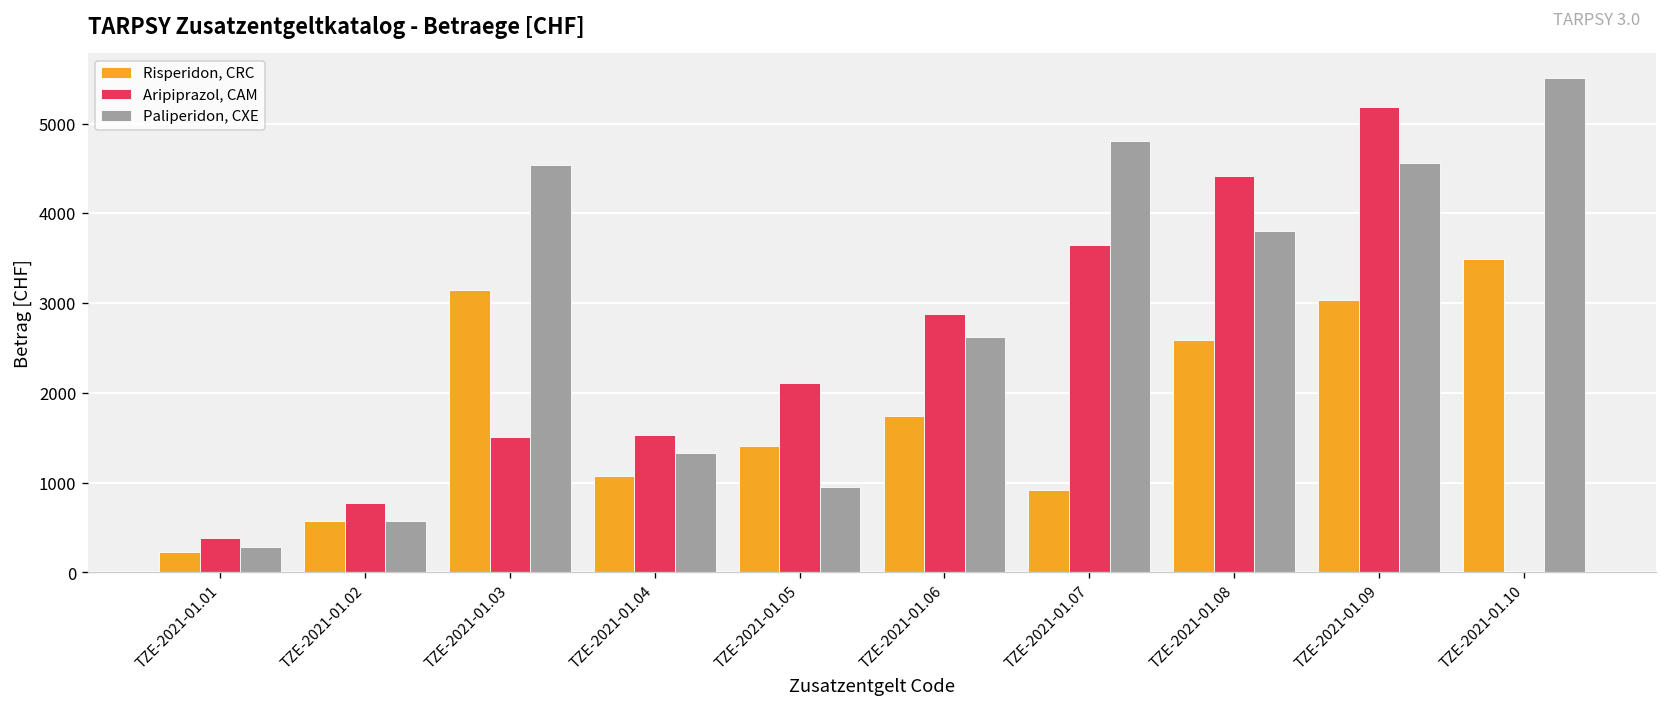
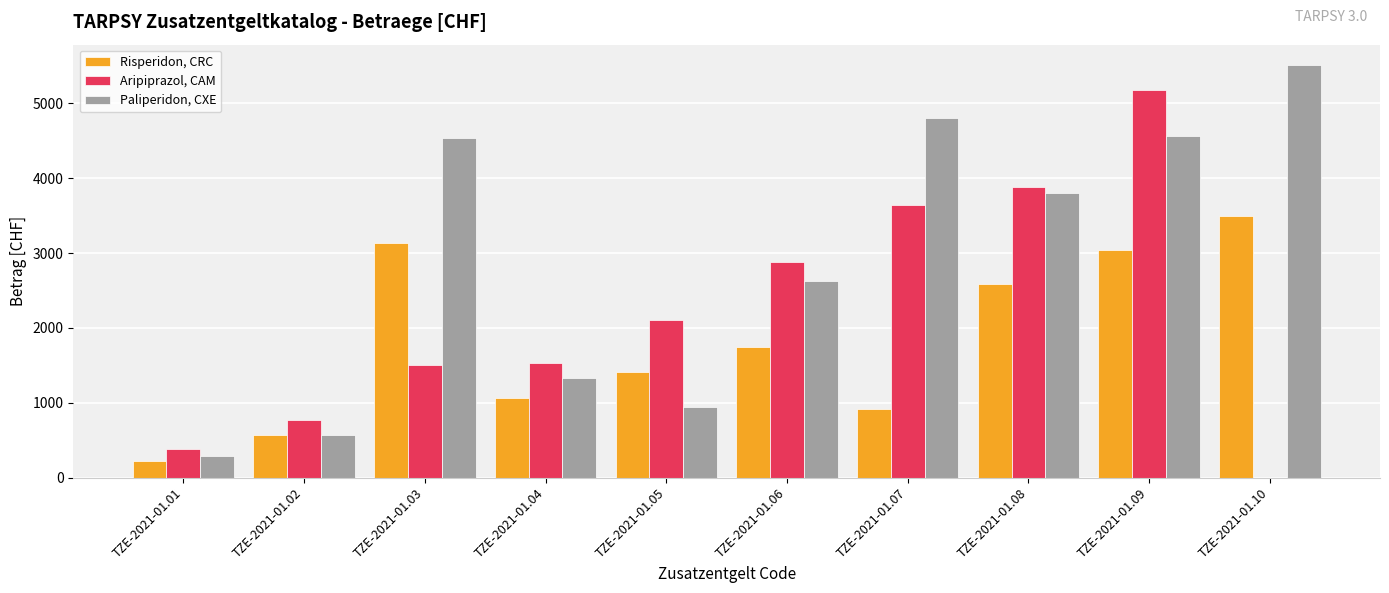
Aripiprazol, CAM, TZE-2021-01.08: 4400 -> 3900
